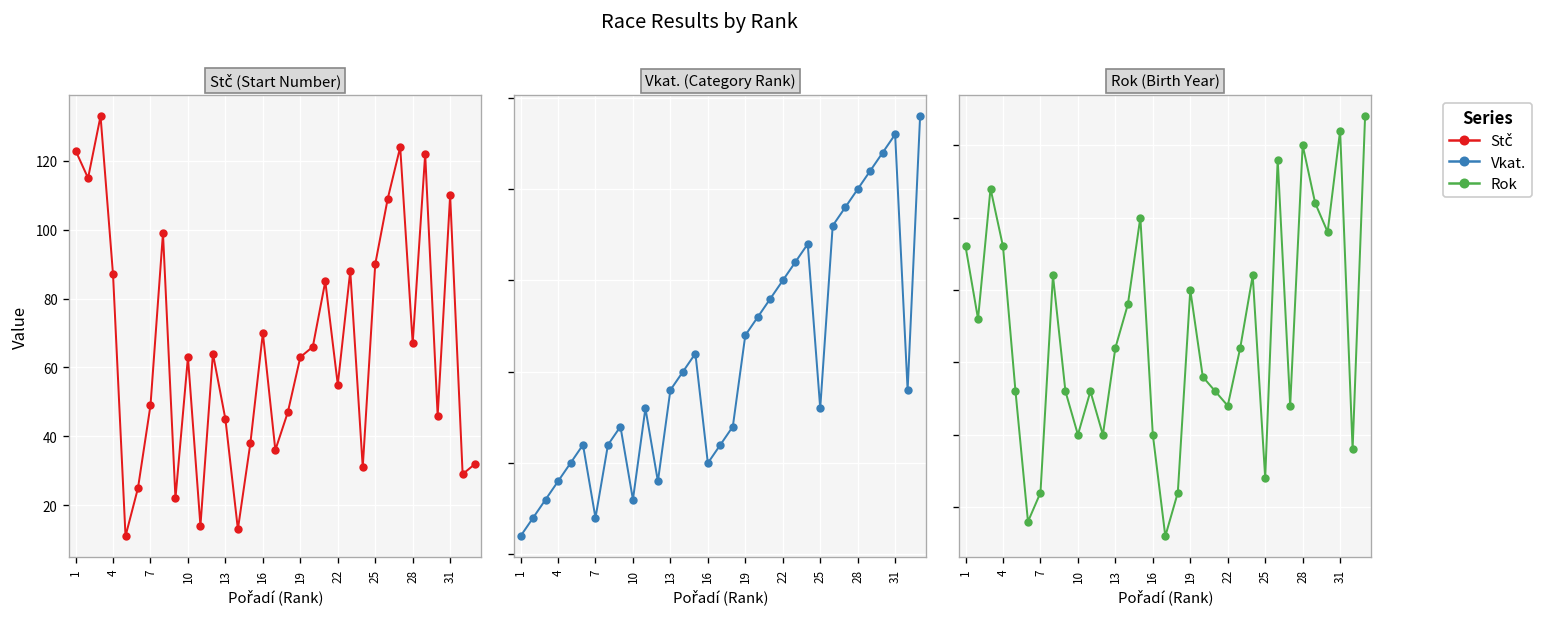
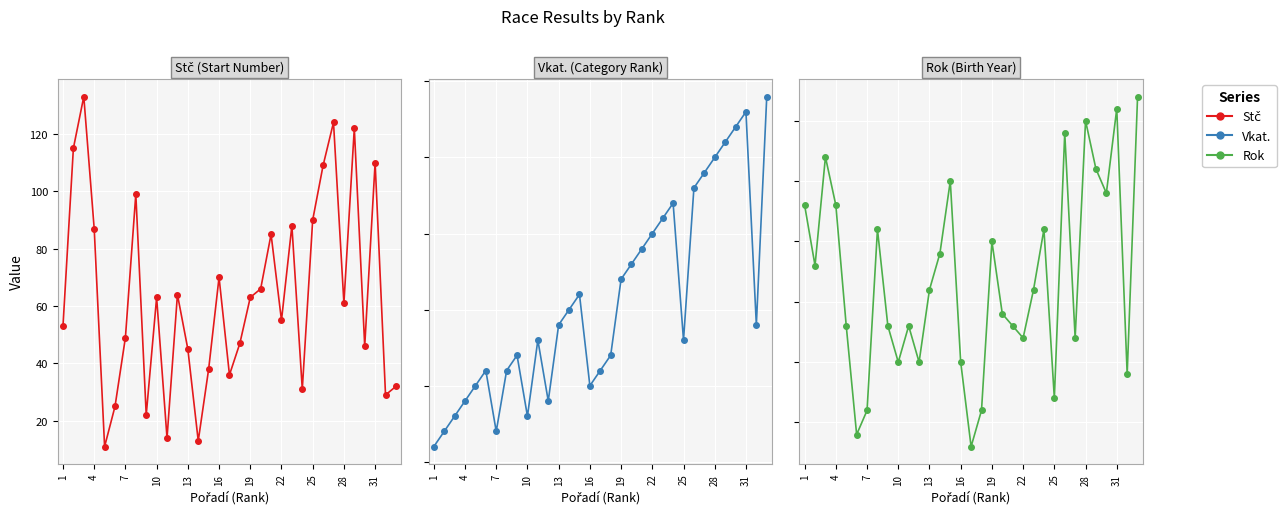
Stč (Start Number), 1: 123 -> 53
Stč (Start Number), 28: 67 -> 61
